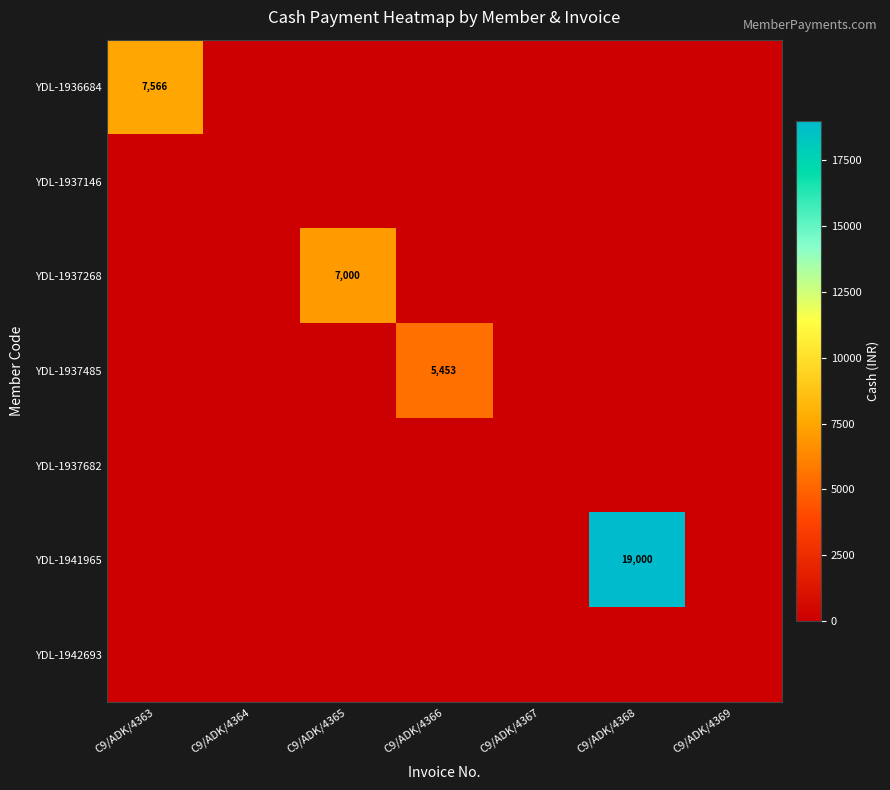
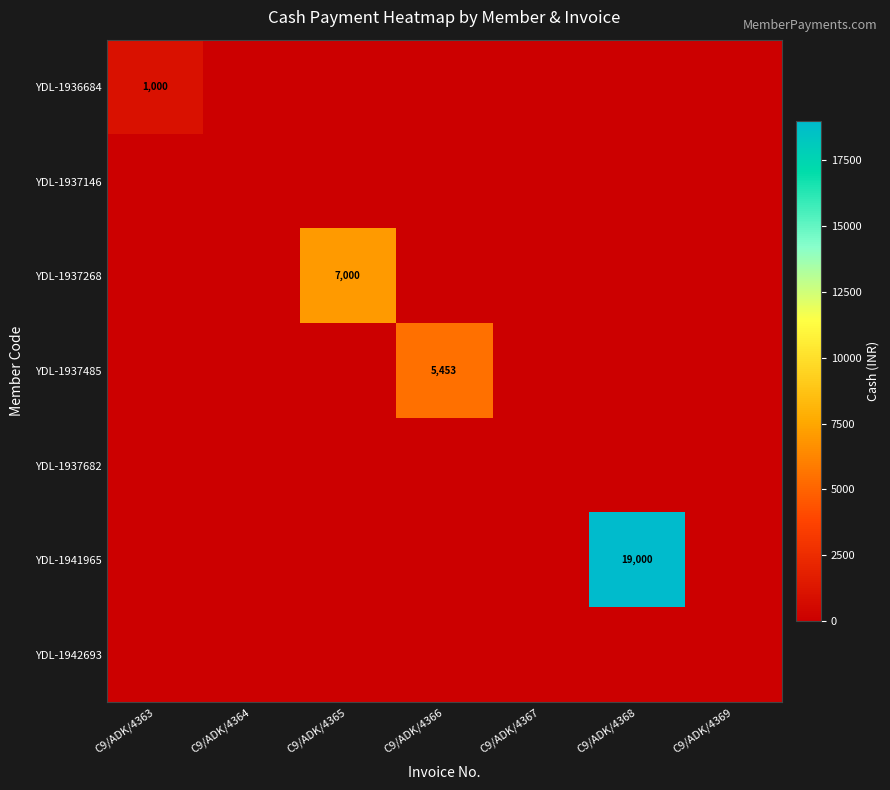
YDL-1936684, C9/ADK/4363: 7,566 -> 1,000
